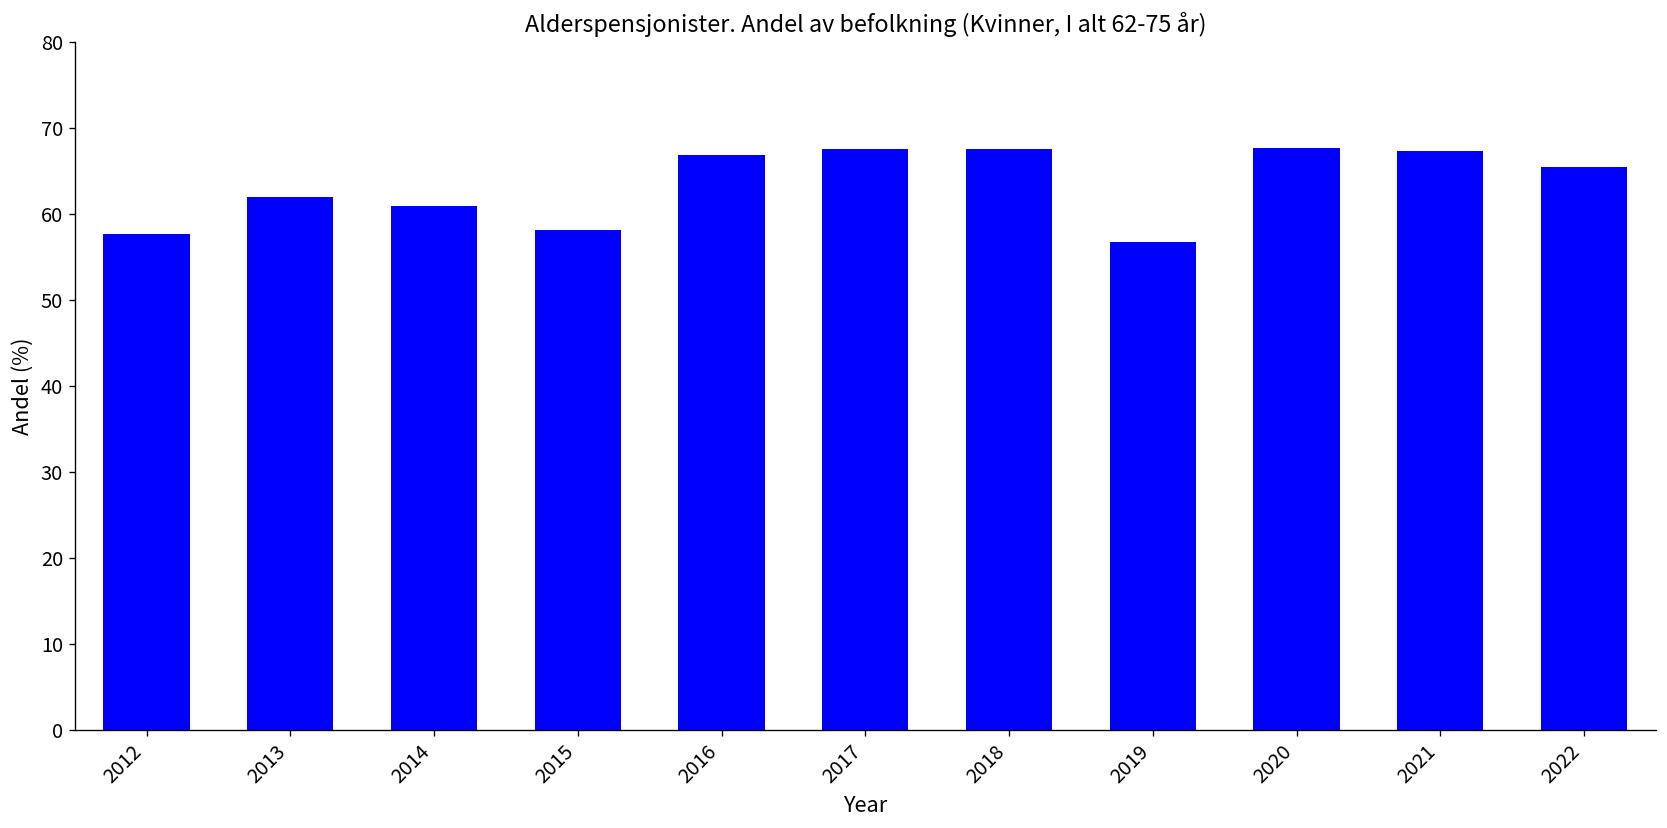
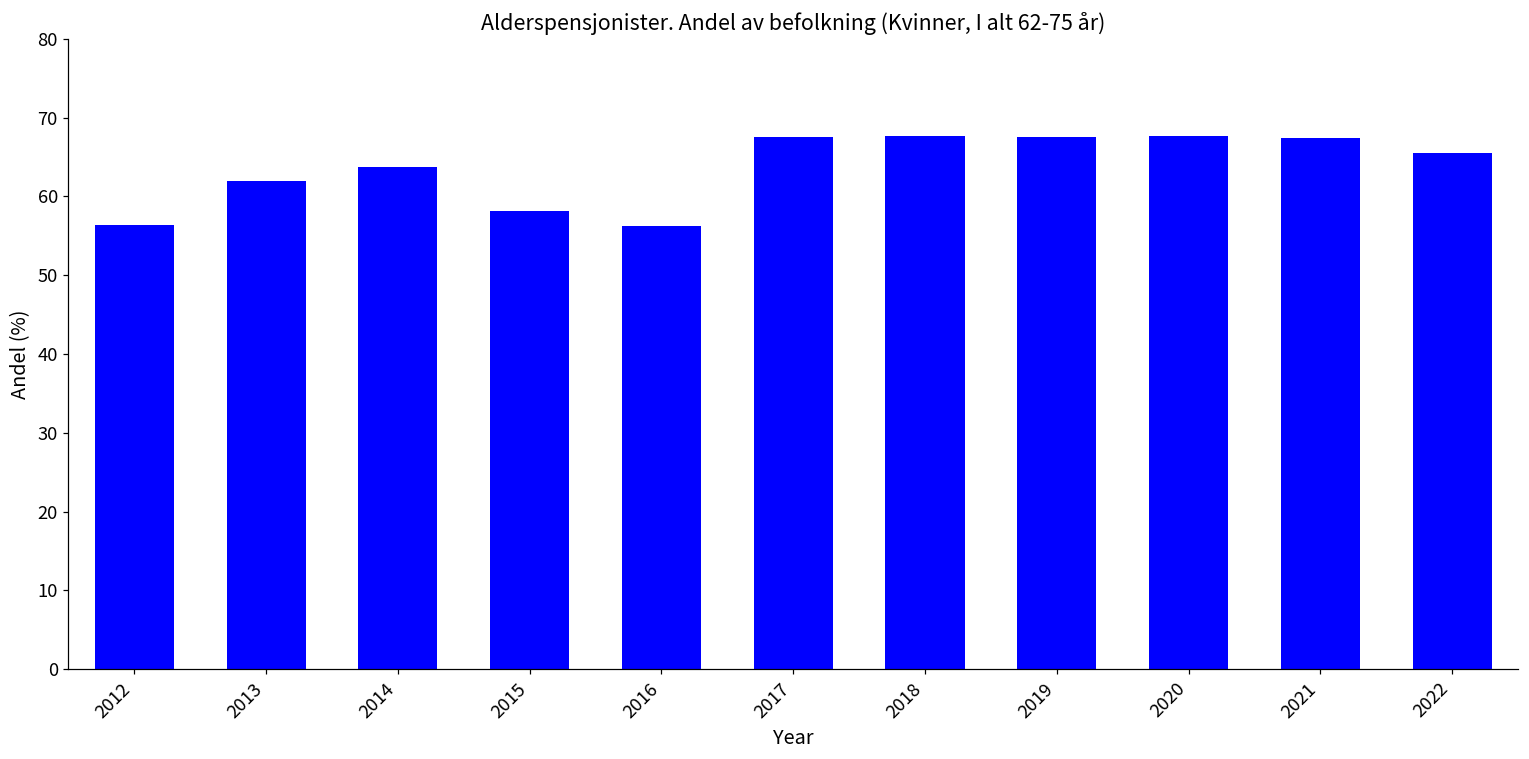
2012: 58 -> 56
2014: 61 -> 64
2016: 67 -> 56
2019: 57 -> 68
